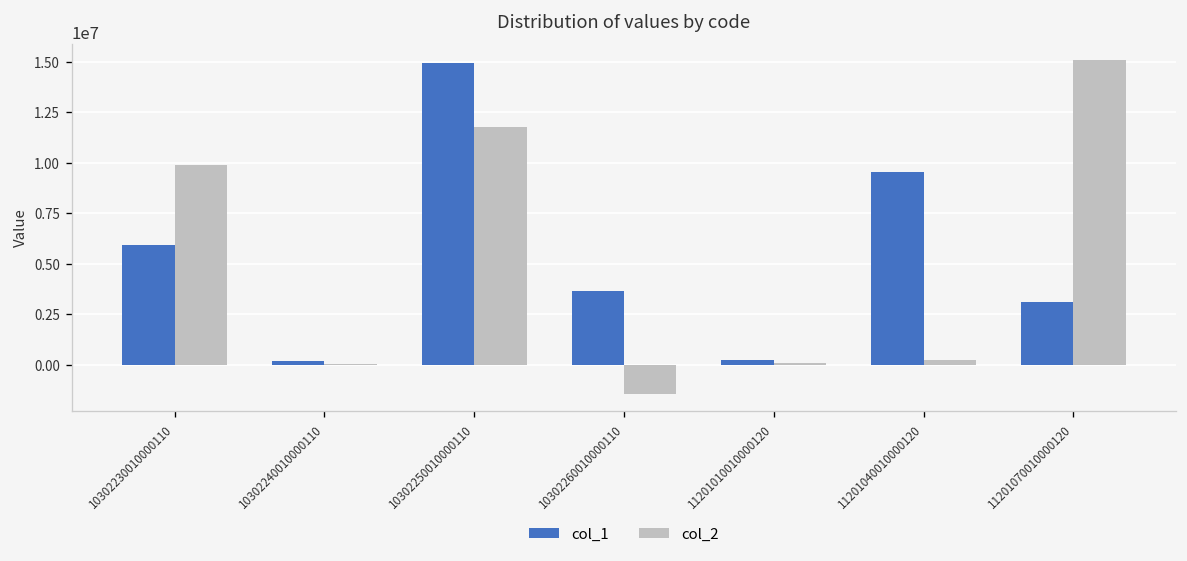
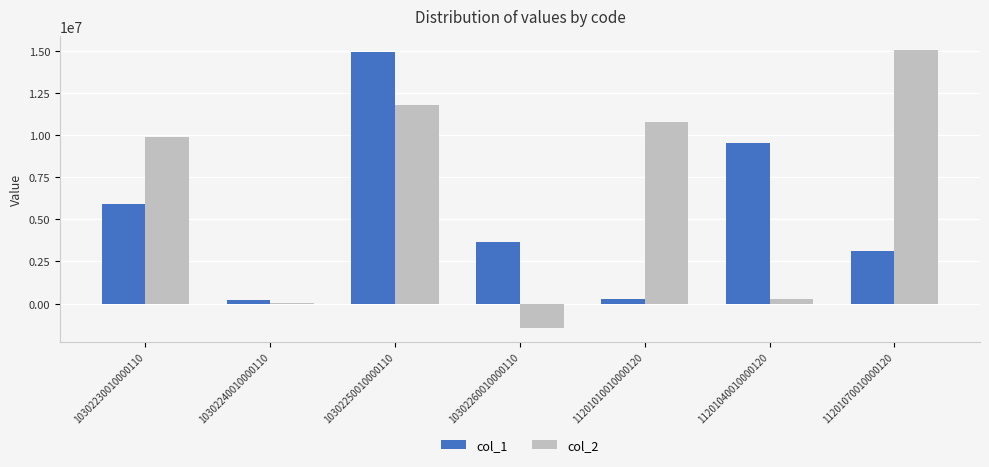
col_2, 11201010010000120: 100000 -> 10800000
